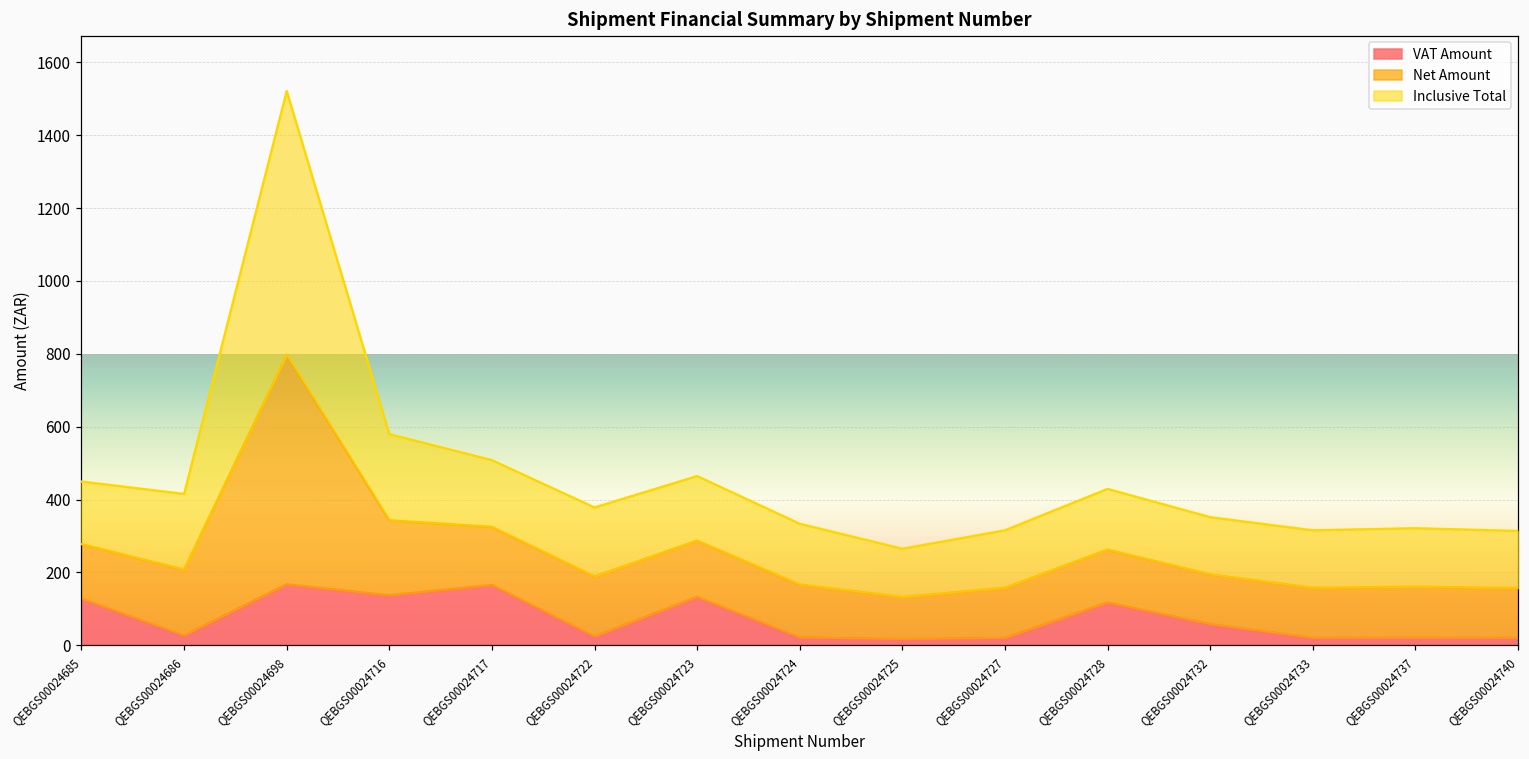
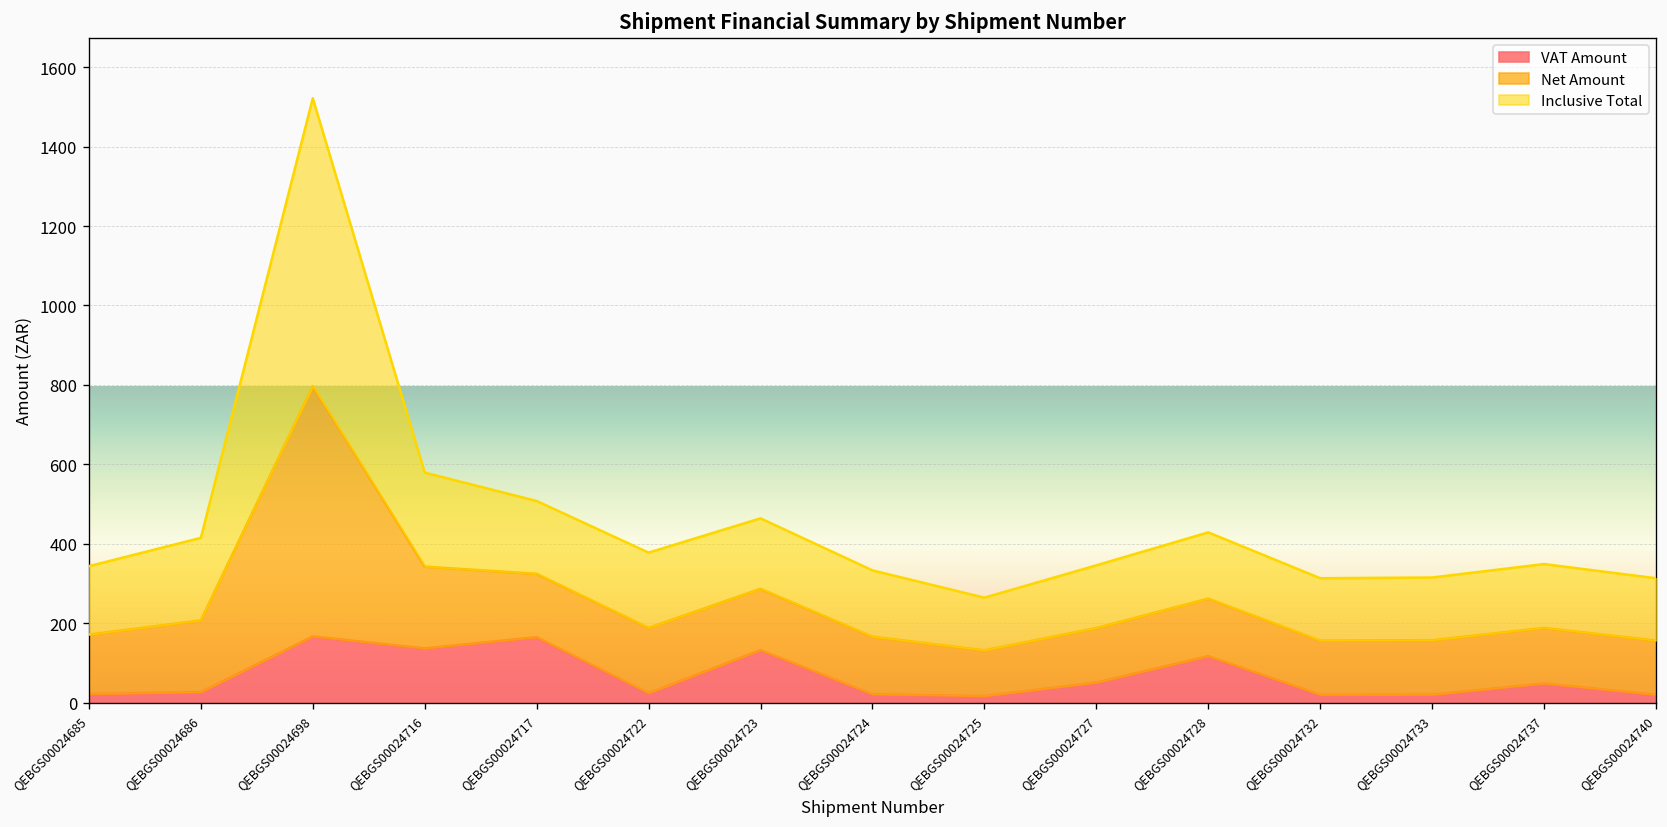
VAT Amount, QEBGS00024685: 130 -> 20
VAT Amount, QEBGS00024727: 20 -> 50
VAT Amount, QEBGS00024732: 60 -> 20
VAT Amount, QEBGS00024737: 20 -> 50
